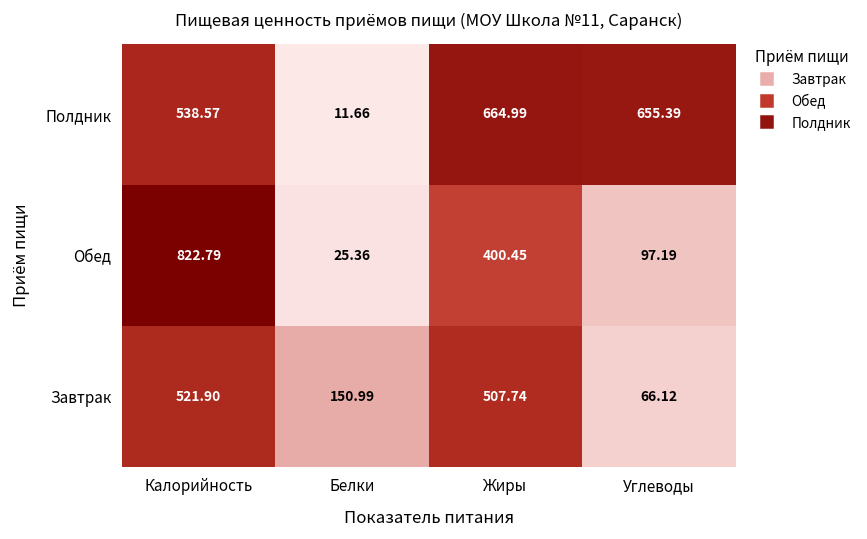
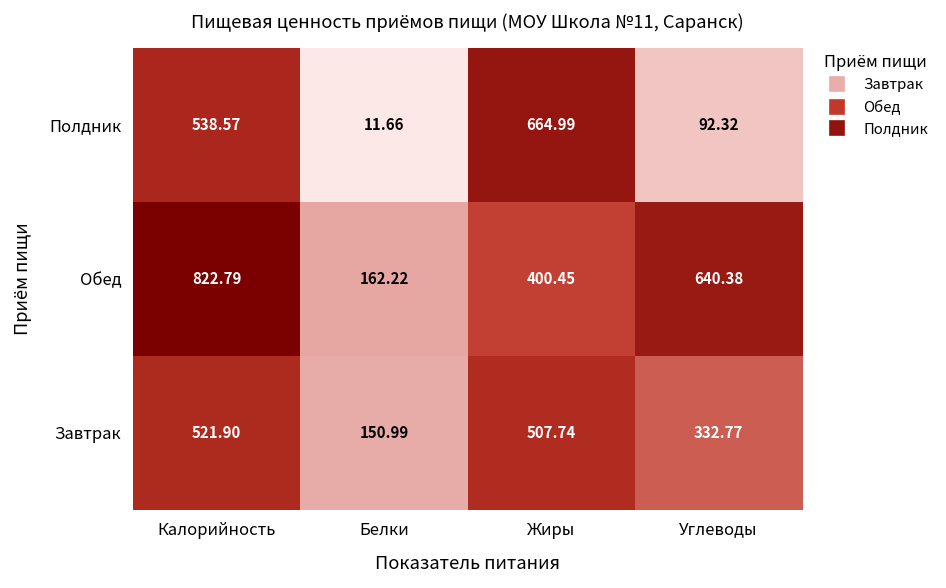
Полдник, Углеводы: 655.39 -> 92.32
Обед, Белки: 25.36 -> 162.22
Обед, Углеводы: 97.19 -> 640.38
Завтрак, Углеводы: 66.12 -> 332.77
